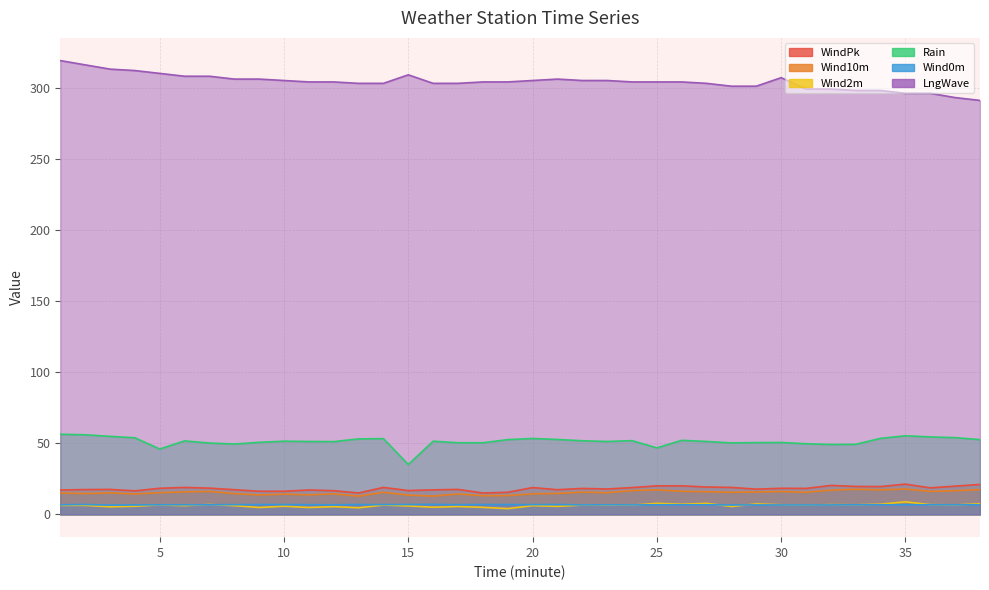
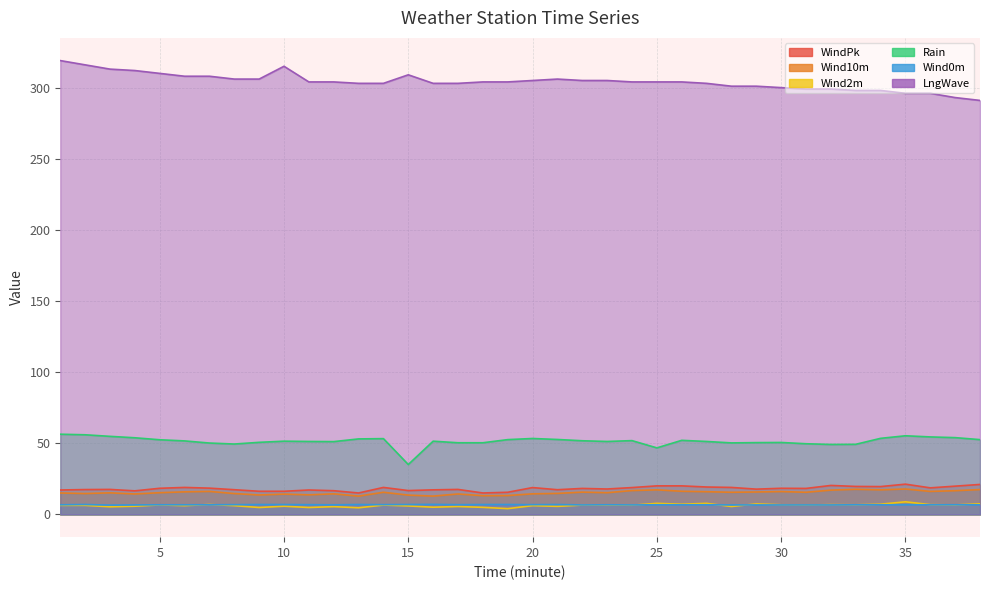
Rain, 5: 46 -> 53
LngWave, 10: 305 -> 315
LngWave, 30: 307 -> 300
